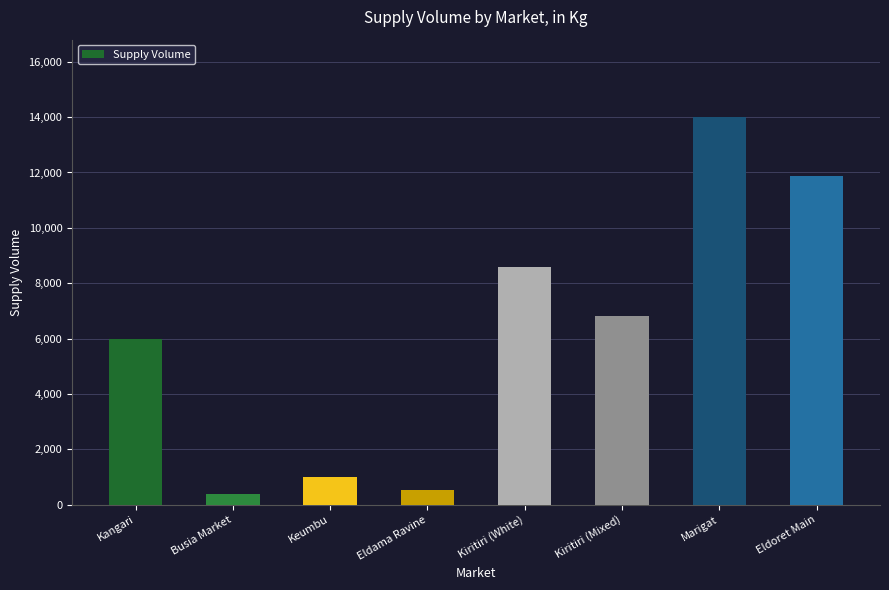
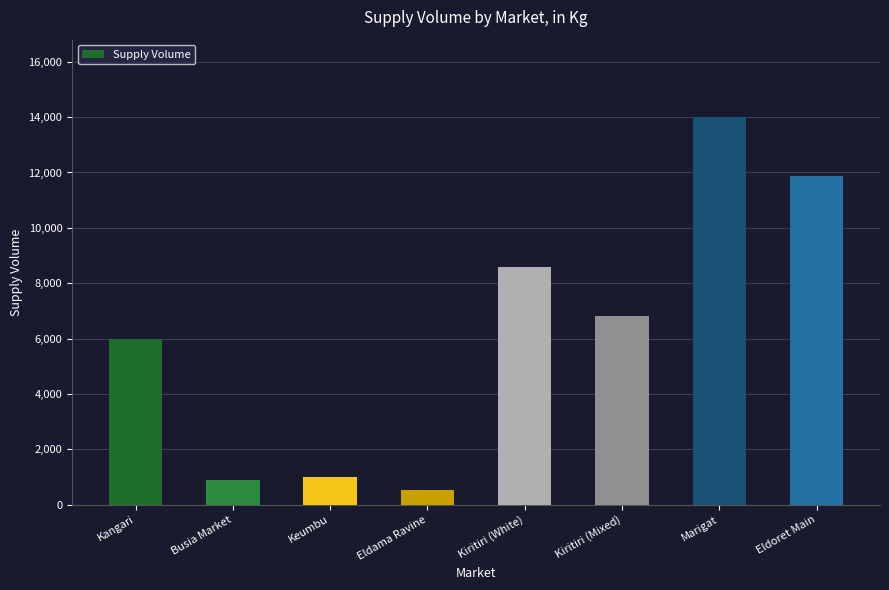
Busia Market: 400 -> 900
